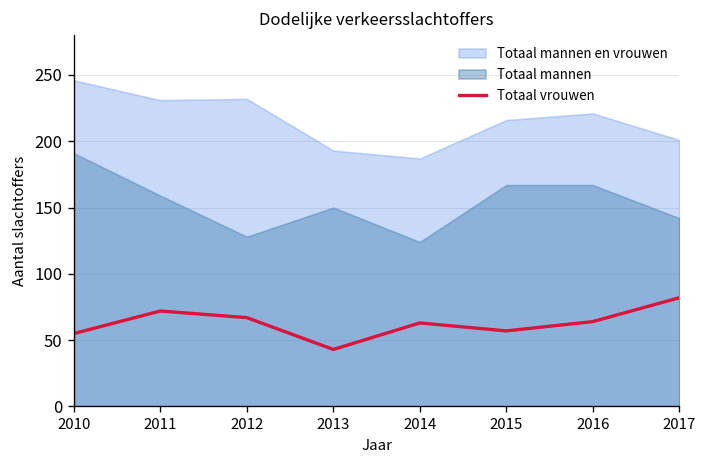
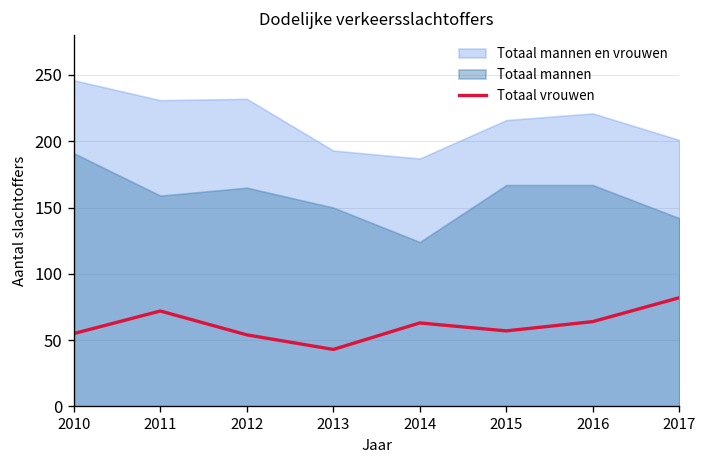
Totaal mannen, 2012: 128 -> 165
Totaal vrouwen, 2012: 67 -> 54
